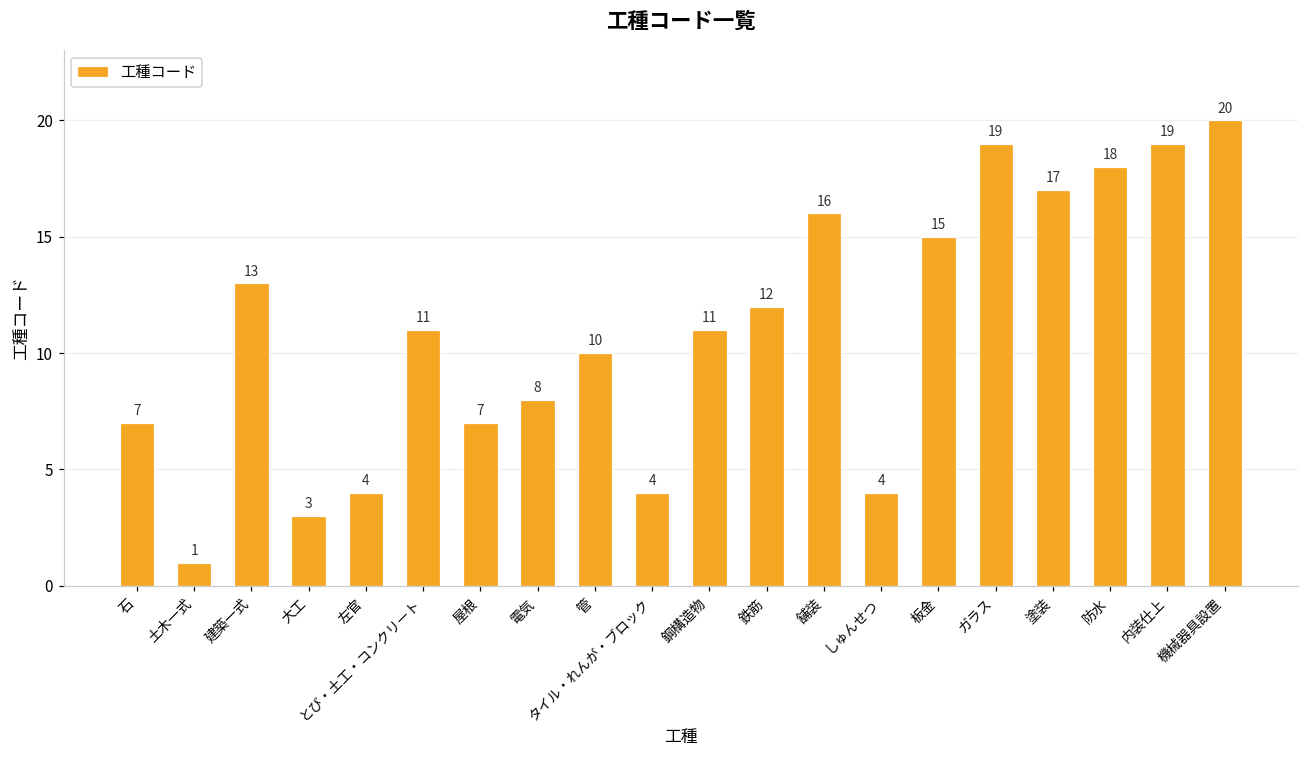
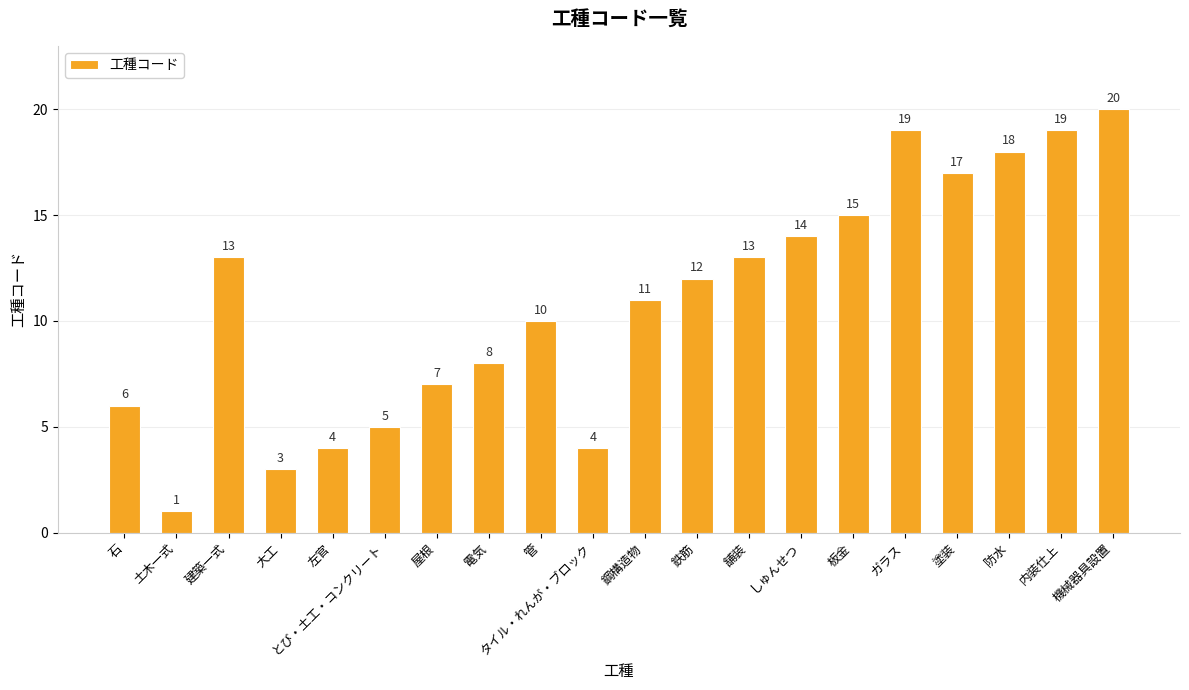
石: 7 -> 6
とび・土工・コンクリート: 11 -> 5
舗装: 16 -> 13
しゅんせつ: 4 -> 14
